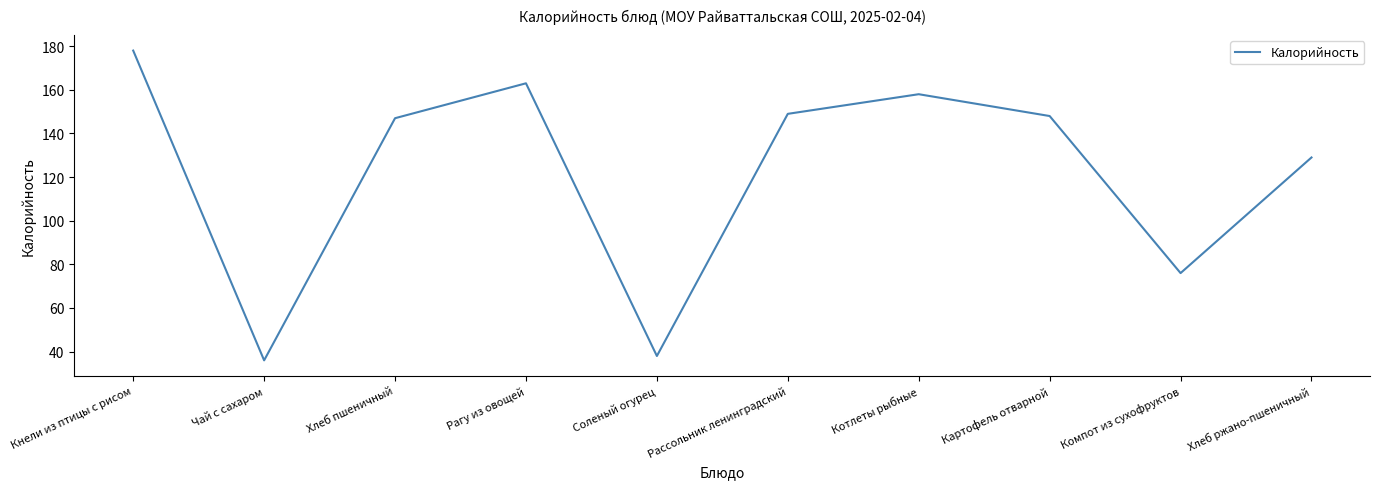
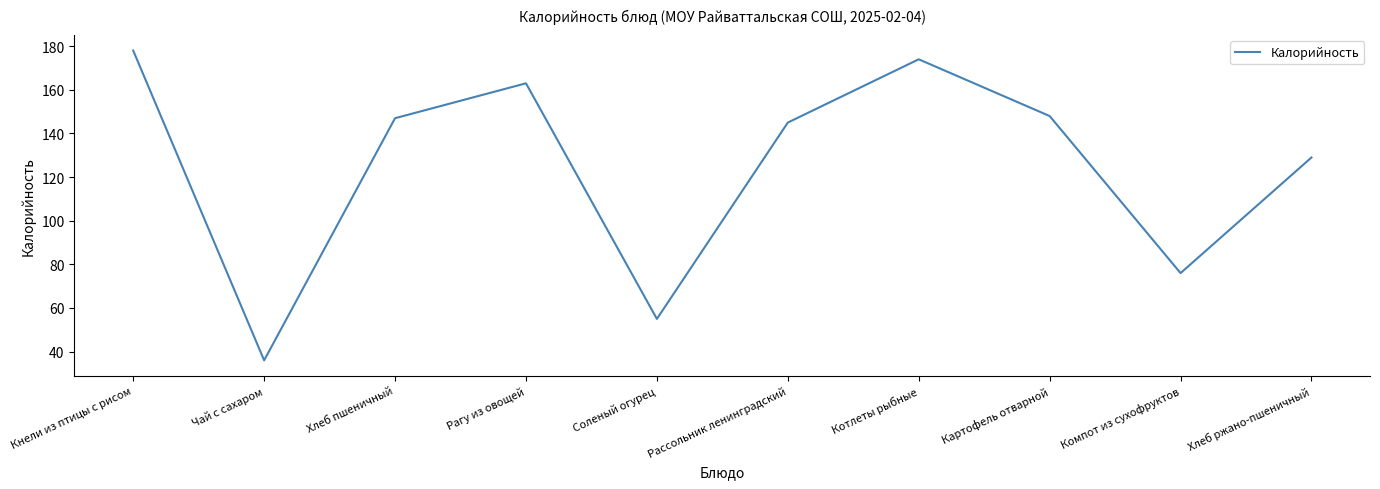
Соленый огурец: 38 -> 55
Рассольник ленинградский: 149 -> 145
Котлеты рыбные: 158 -> 174
